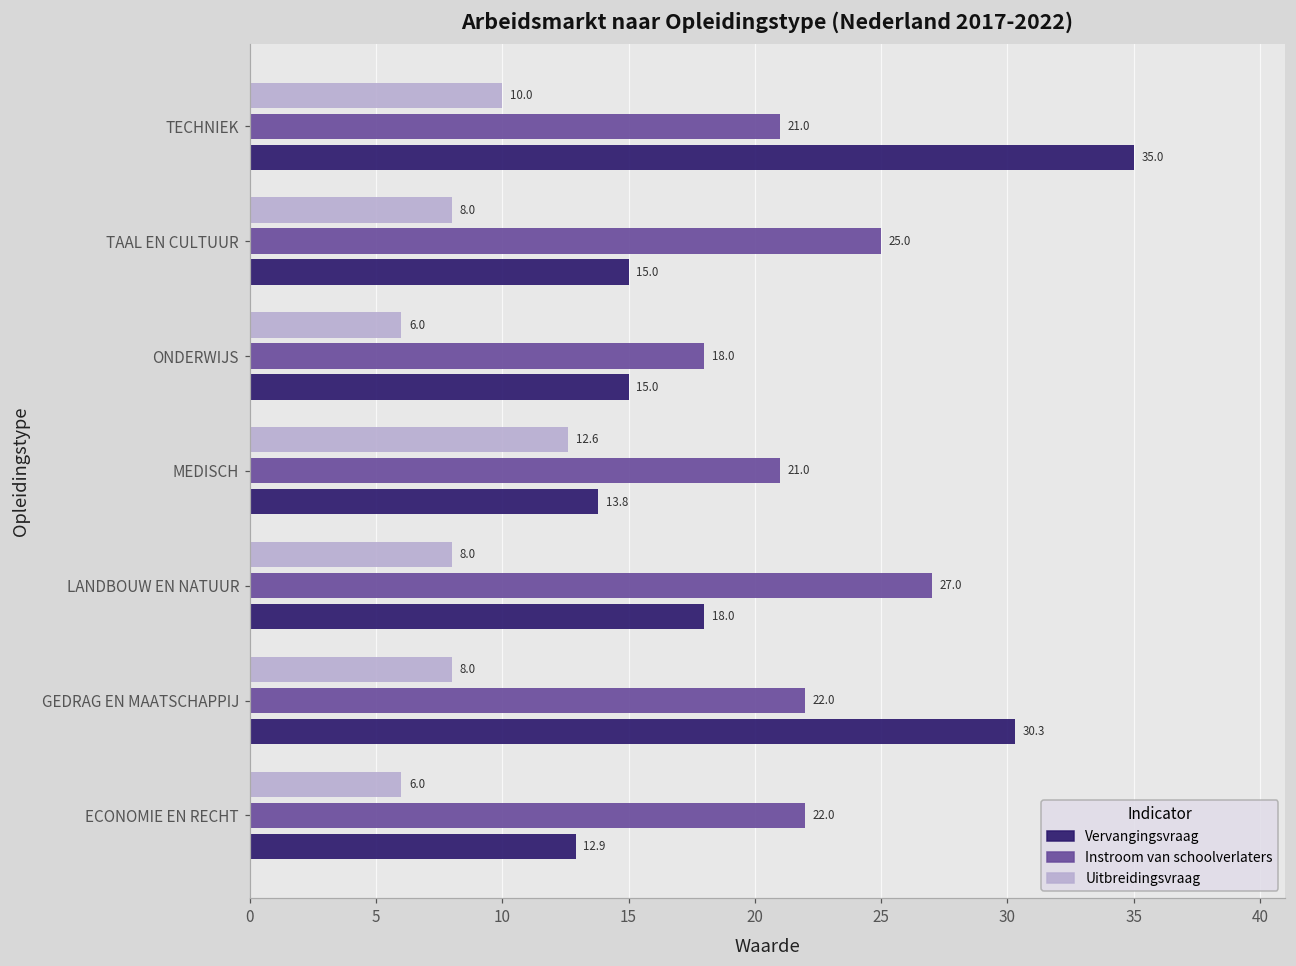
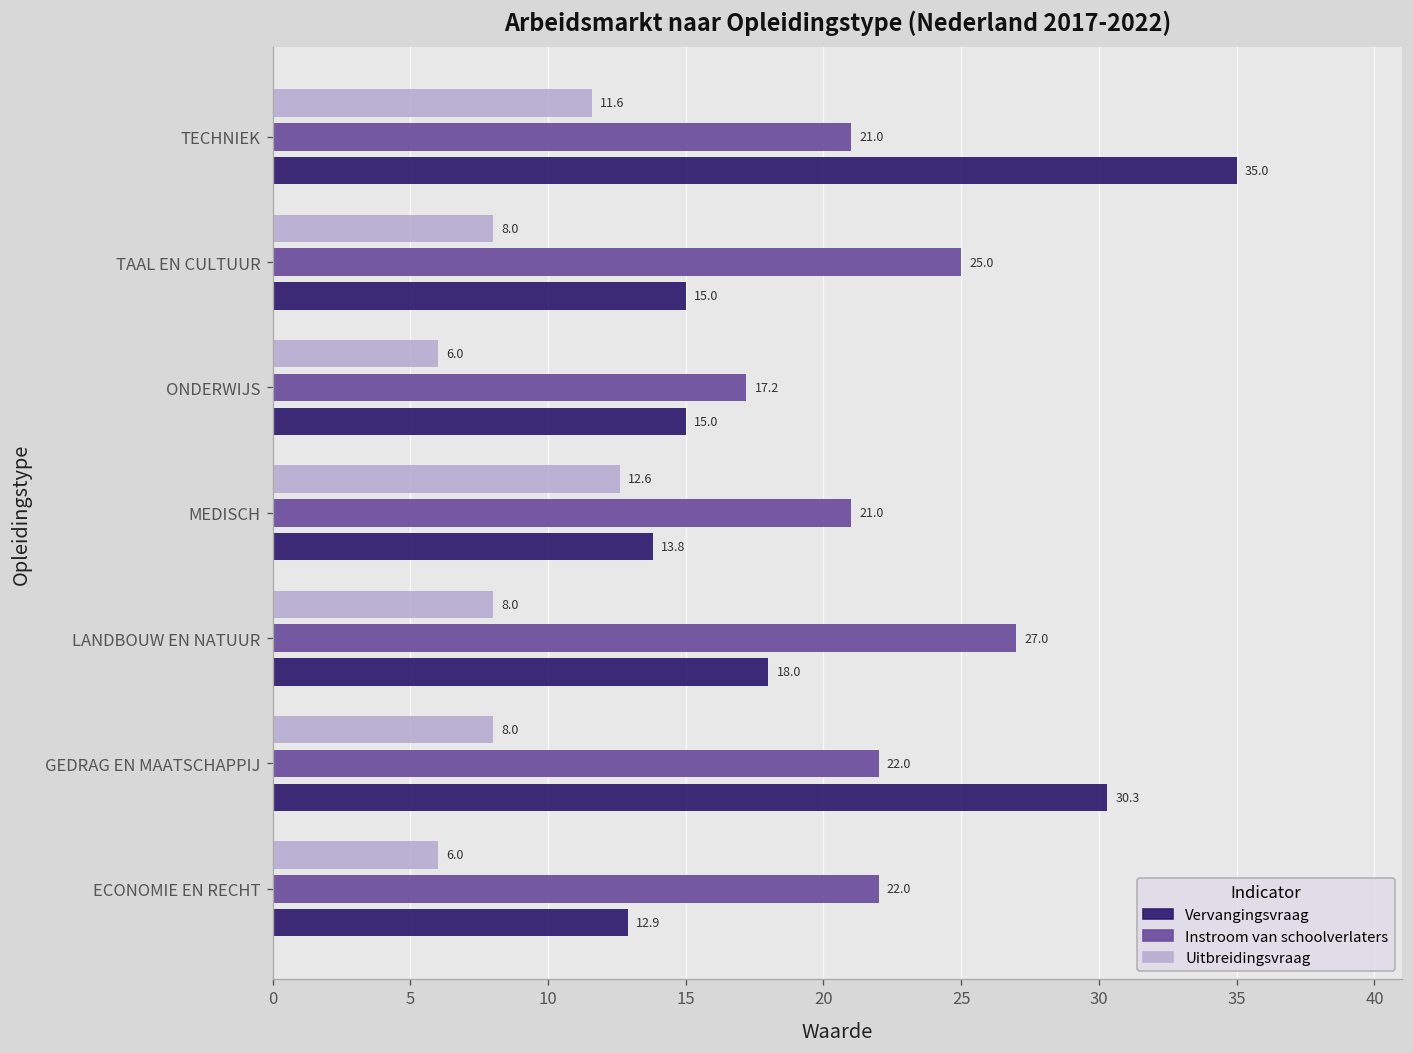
Uitbreidingsvraag, TECHNIEK: 10.0 -> 11.6
Instroom van schoolverlaters, ONDERWIJS: 18.0 -> 17.2
